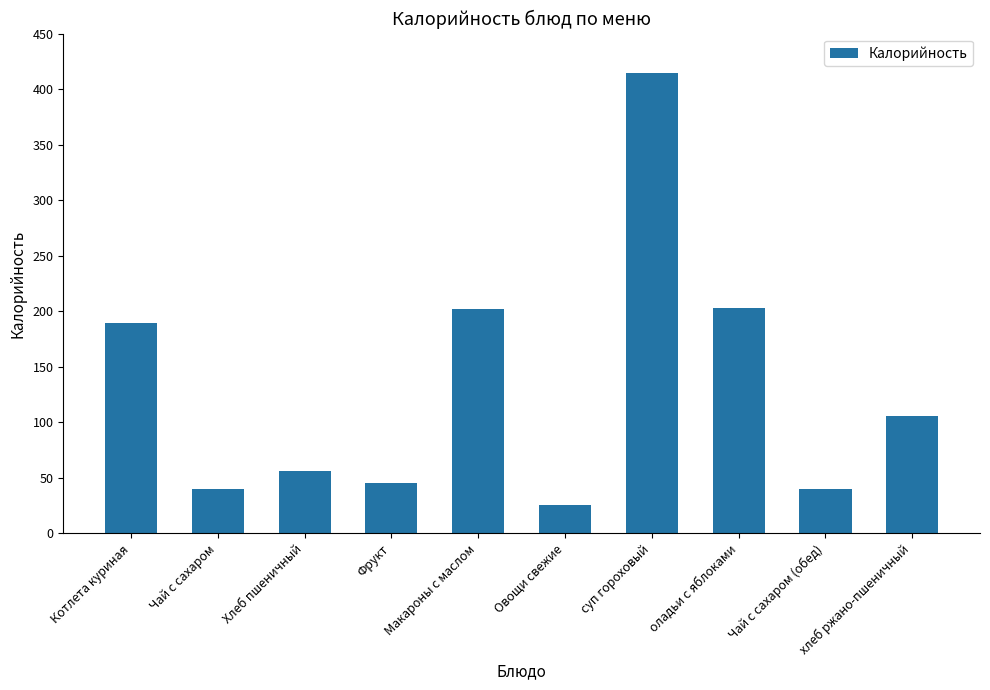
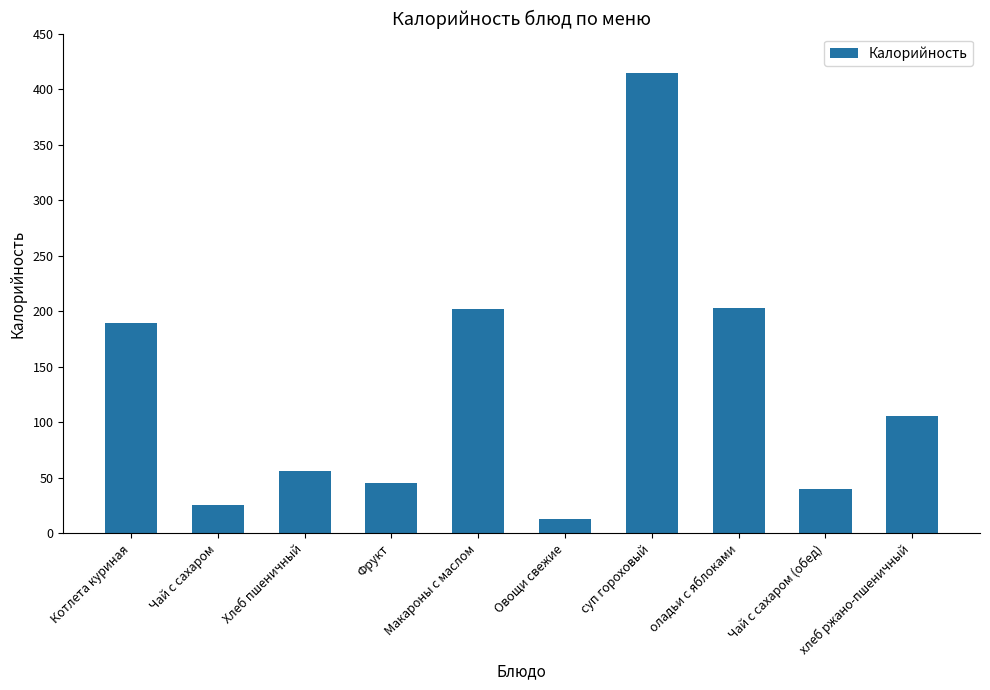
Чай с сахаром: 40 -> 26
Овощи свежие: 25 -> 13
